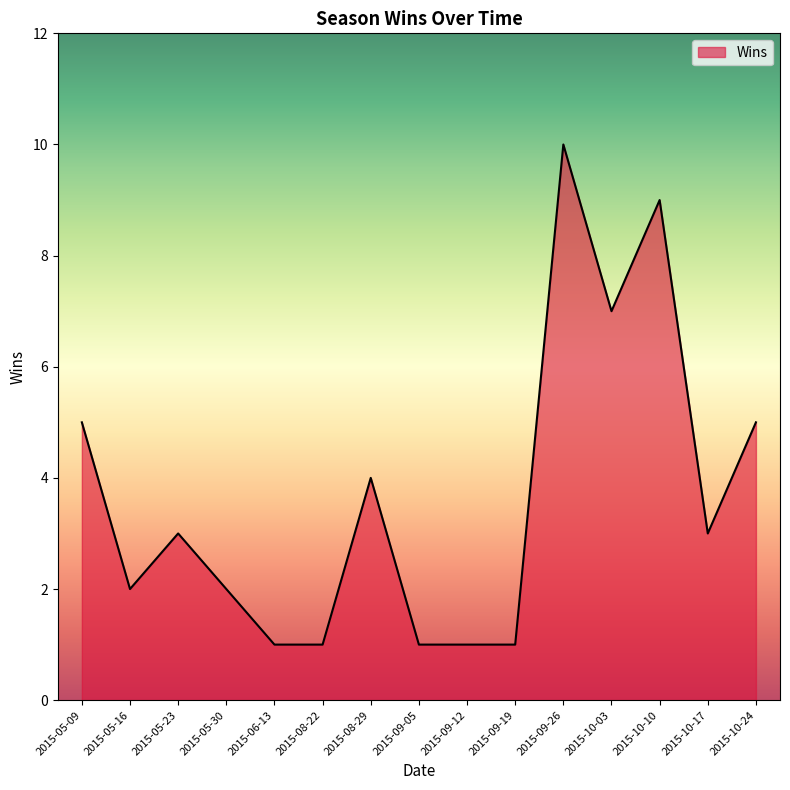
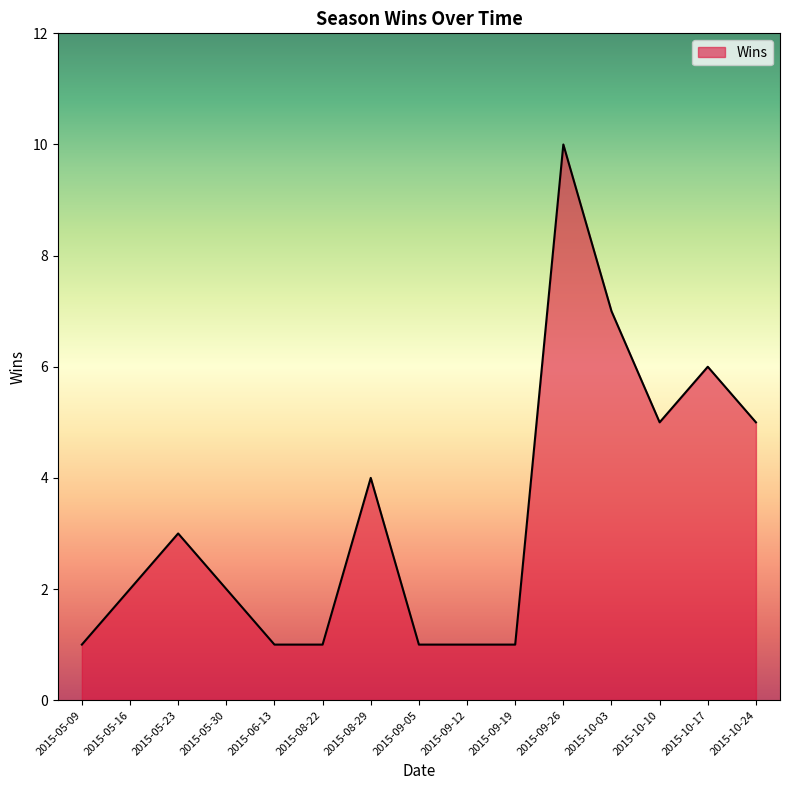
2015-05-09: 5 -> 1
2015-10-10: 9 -> 5
2015-10-17: 3 -> 6
